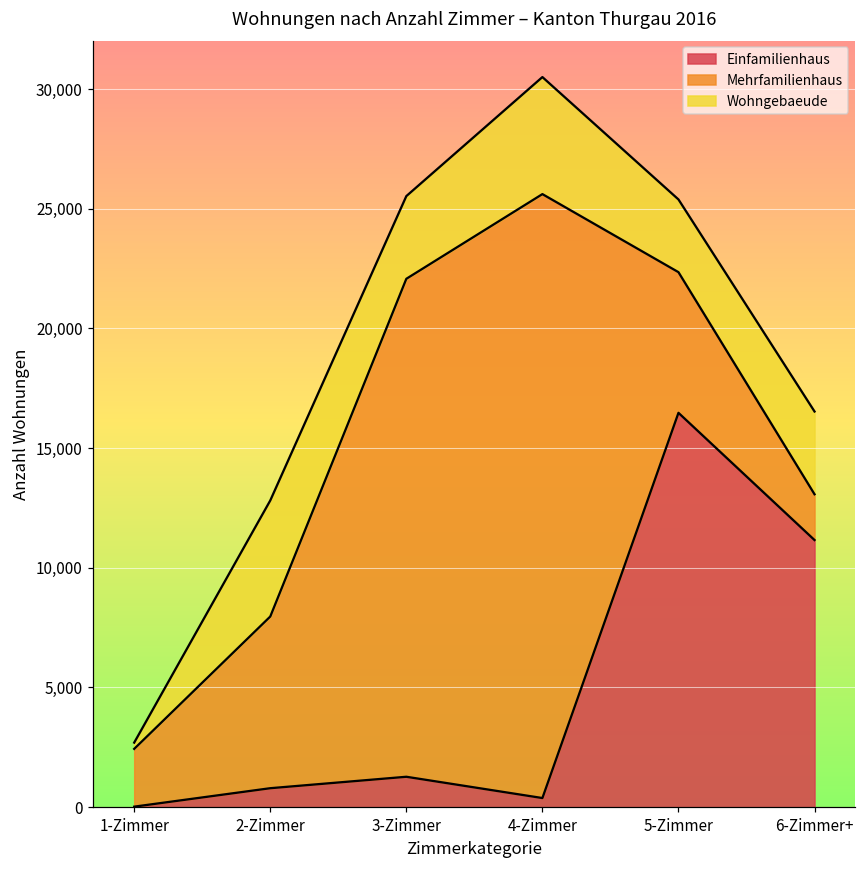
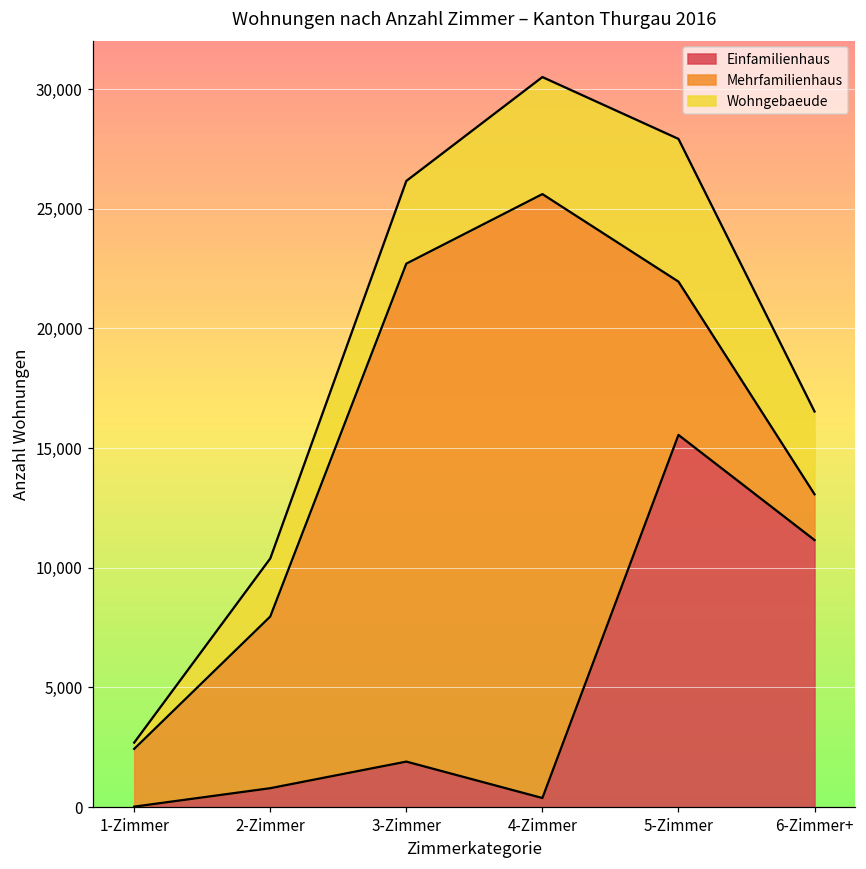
Wohngebaeude, 2-Zimmer: 4,800 -> 2,400
Einfamilienhaus, 3-Zimmer: 1,300 -> 1,900
Einfamilienhaus, 5-Zimmer: 16,500 -> 15,500
Mehrfamilienhaus, 5-Zimmer: 5,900 -> 6,400
Wohngebaeude, 5-Zimmer: 3,000 -> 6,000
